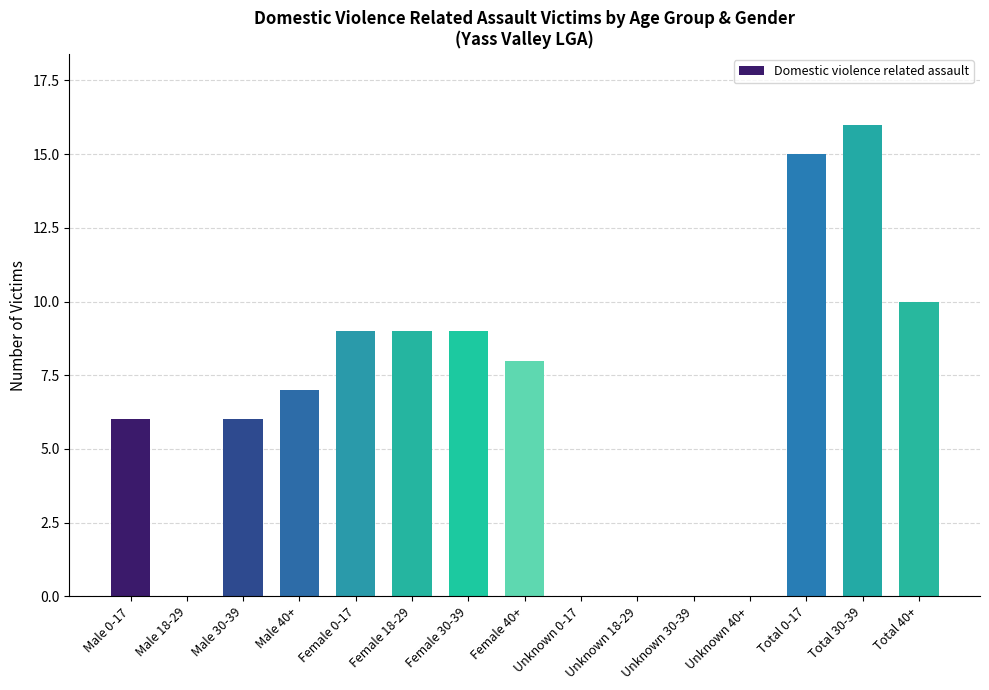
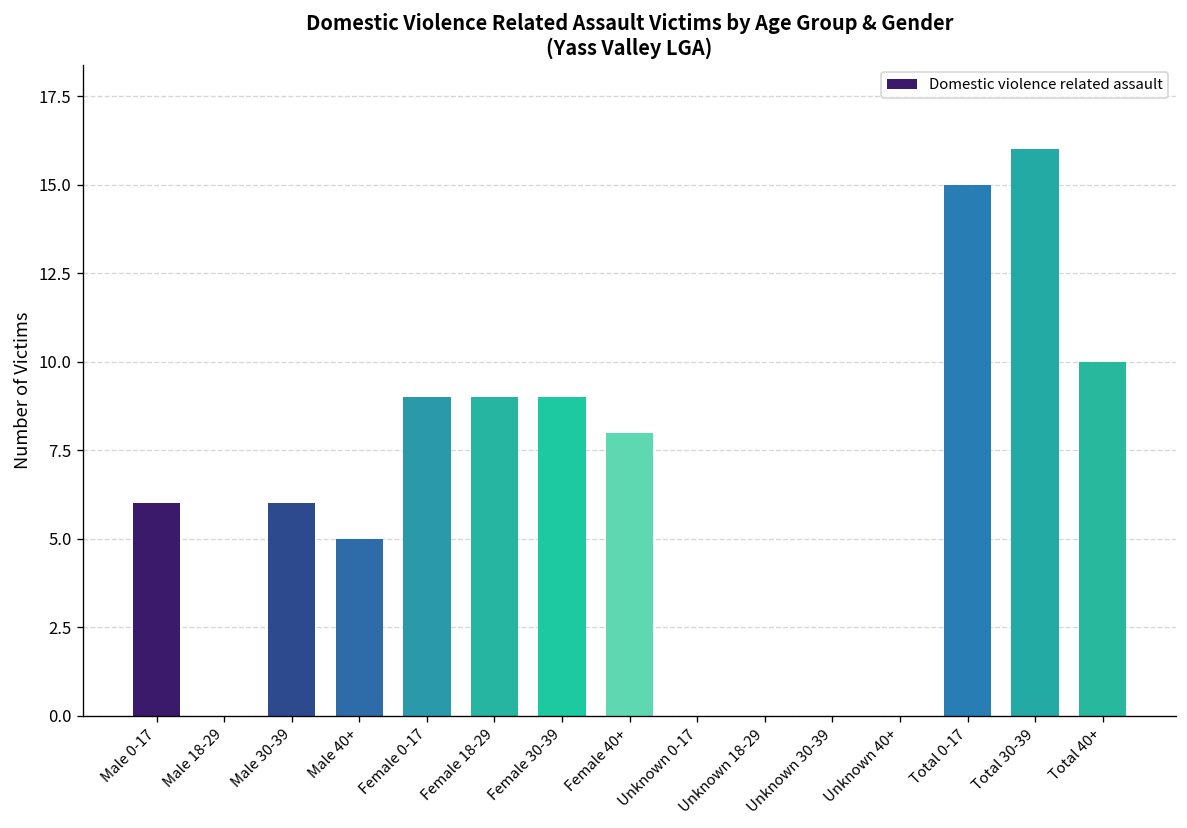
Male 40+: 7 -> 5
